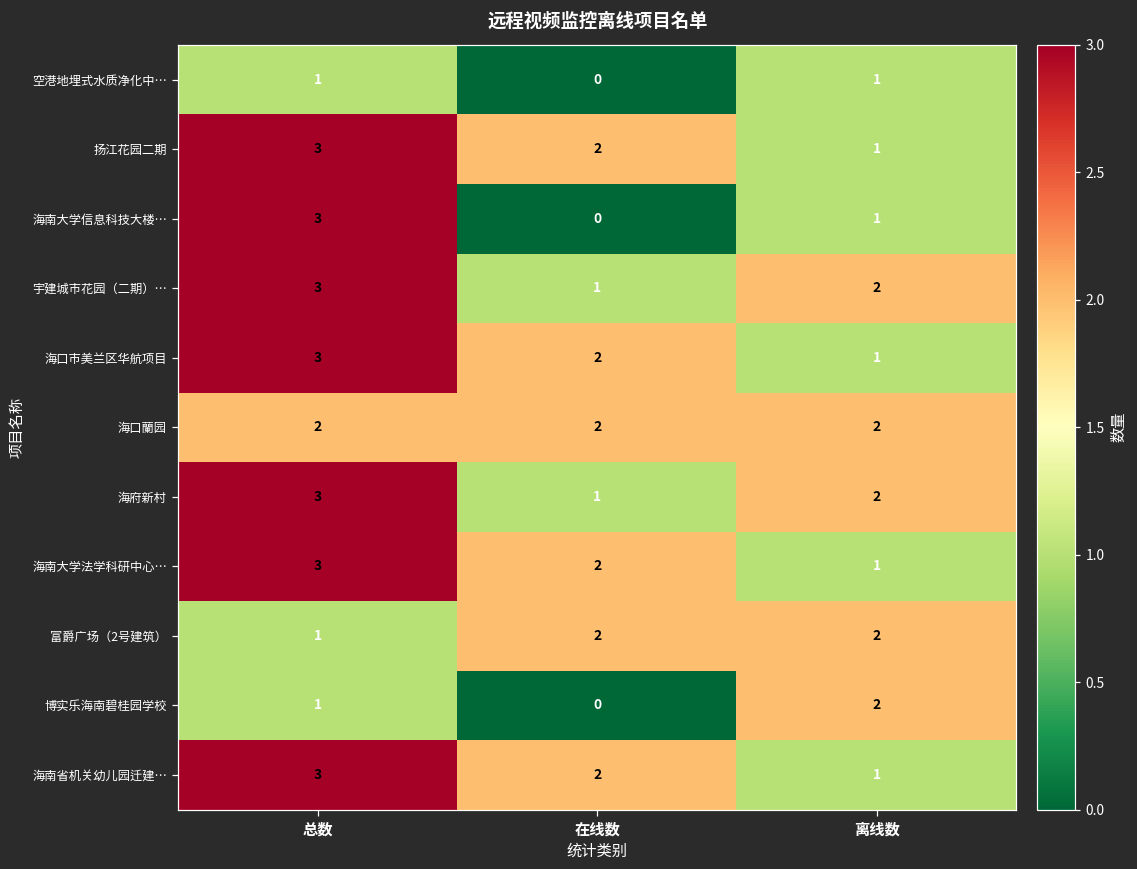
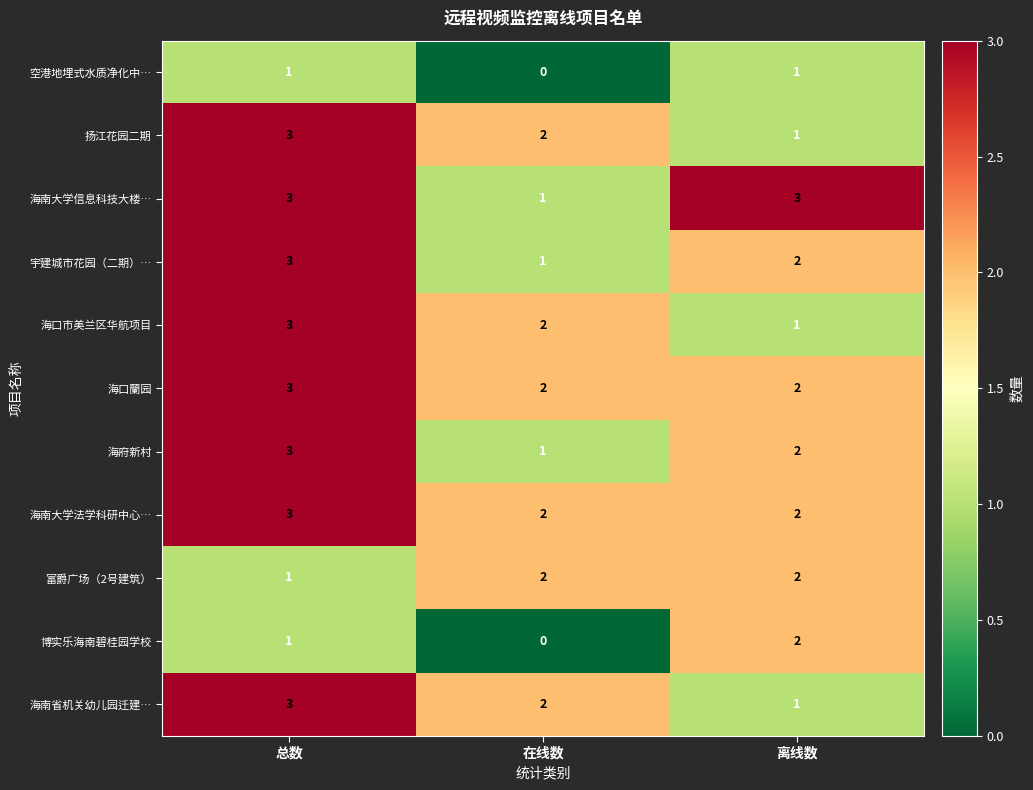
海南大学信息科技大楼…, 在线数: 0 -> 1
海南大学信息科技大楼…, 离线数: 1 -> 3
海口蘭园, 总数: 2 -> 3
海南大学法学科研中心…, 离线数: 1 -> 2
